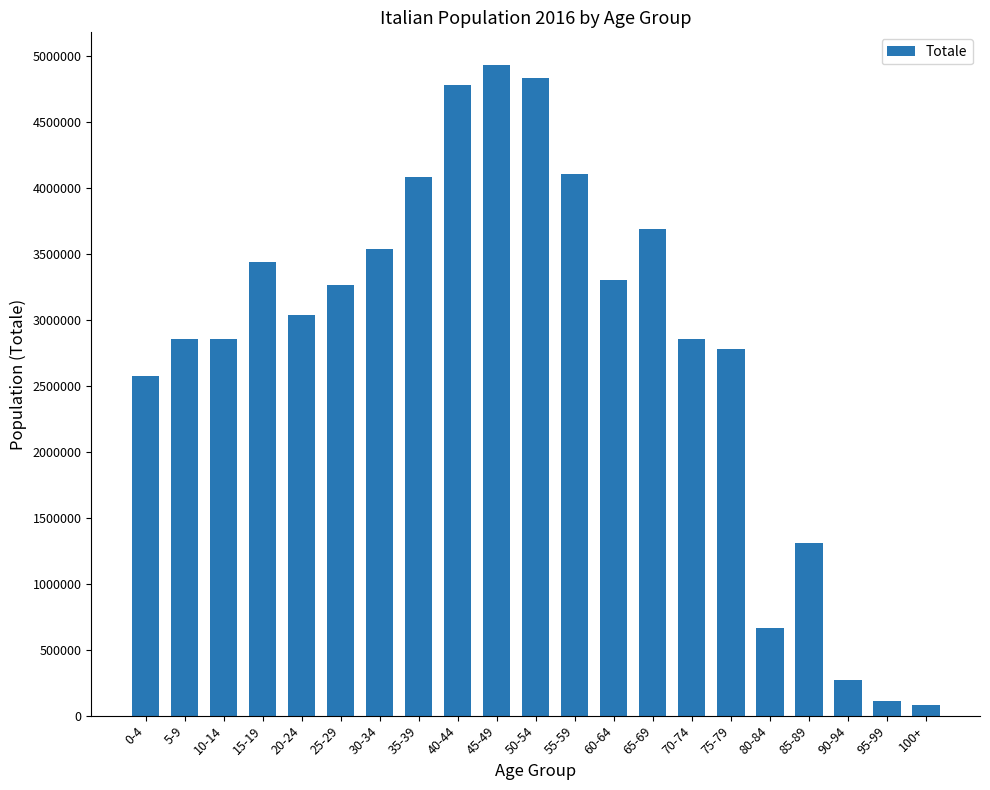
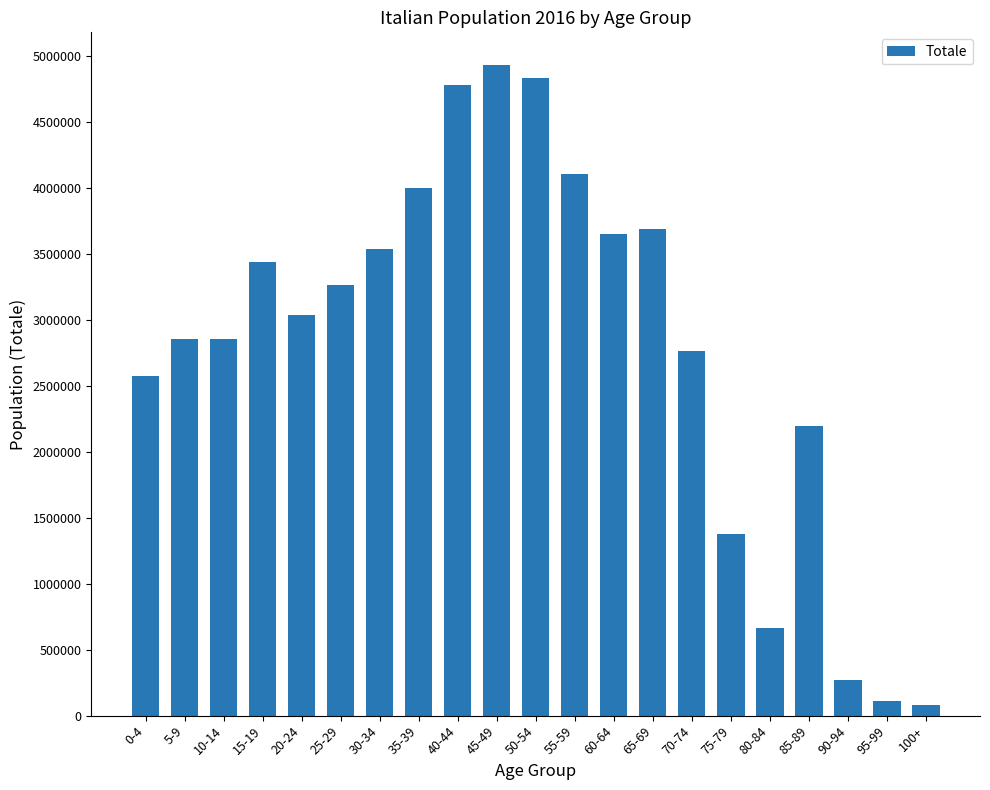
35-39: 4080000 -> 4000000
60-64: 3300000 -> 3650000
70-74: 2860000 -> 2760000
75-79: 2780000 -> 1380000
85-89: 1310000 -> 2190000
